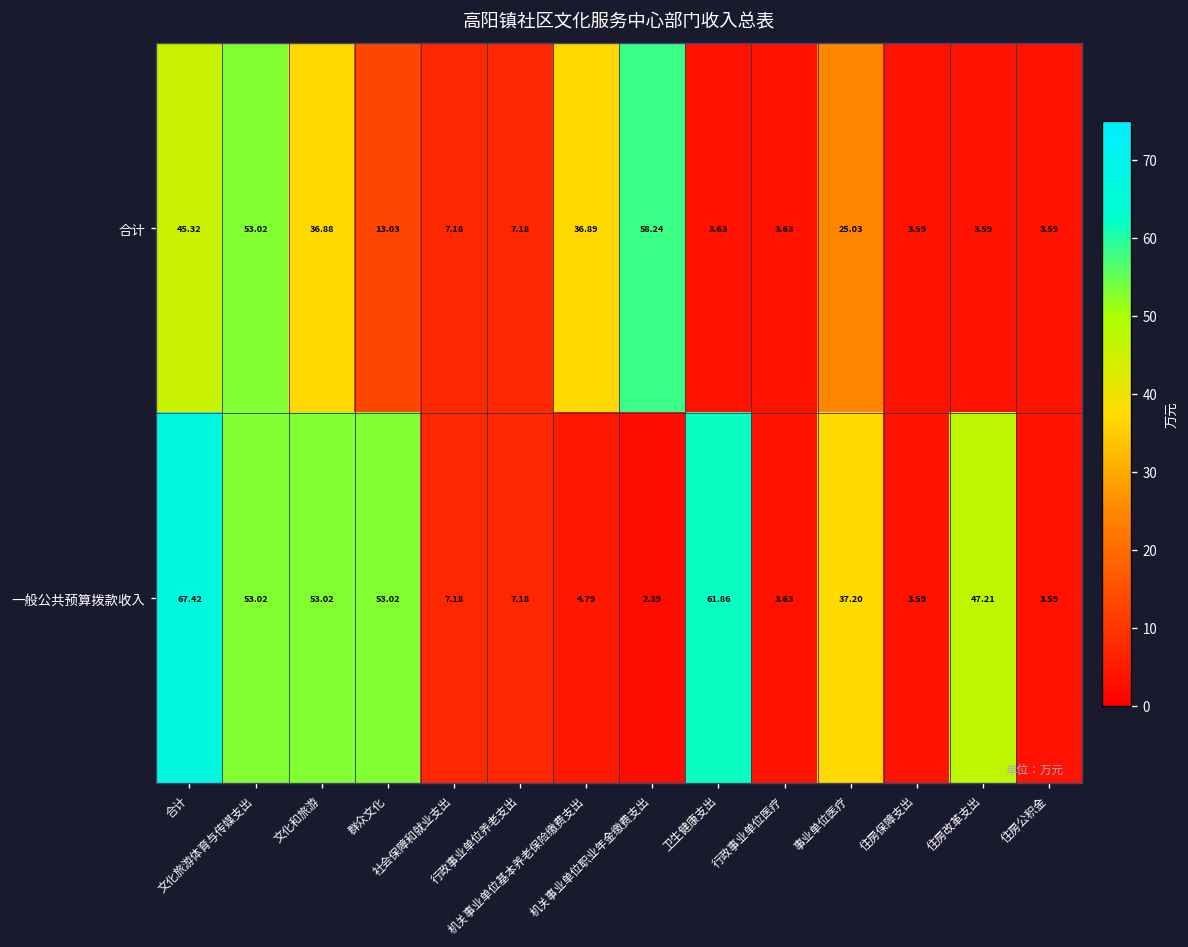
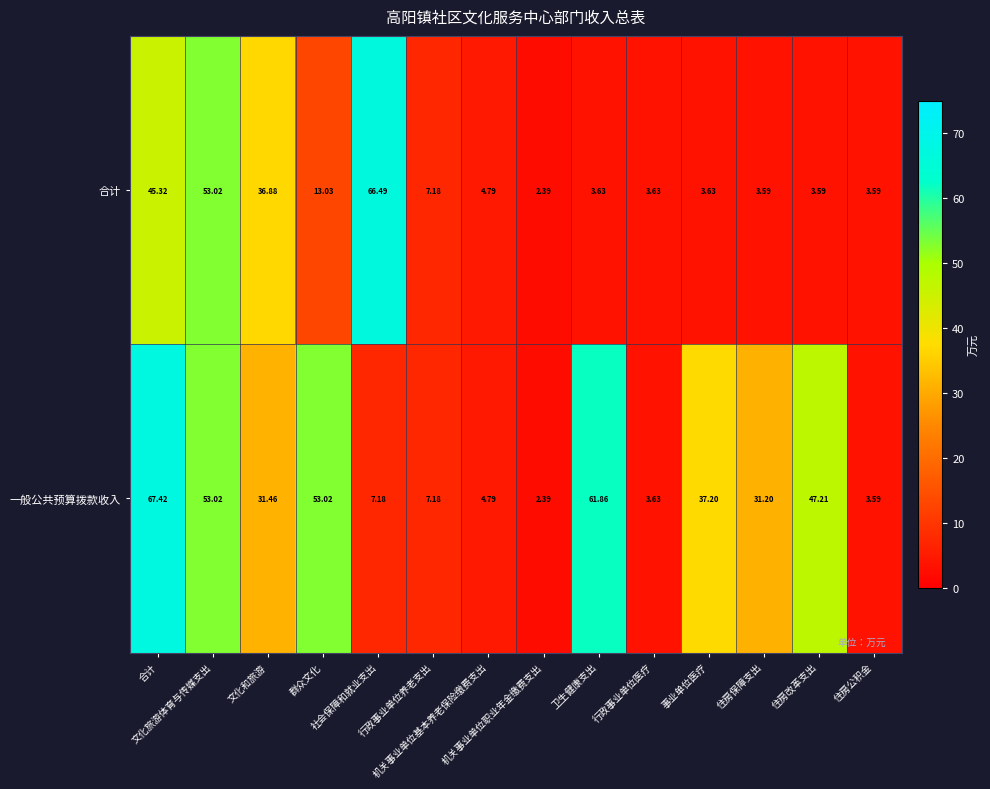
合计, 社会保障和就业支出: 7.18 -> 66.49
合计, 机关事业单位基本养老保险缴费支出: 36.89 -> 4.79
合计, 机关事业单位职业年金缴费支出: 58.24 -> 2.39
合计, 事业单位医疗: 25.03 -> 3.63
一般公共预算拨款收入, 文化和旅游: 53.02 -> 31.46
一般公共预算拨款收入, 住房保障支出: 3.59 -> 31.20
